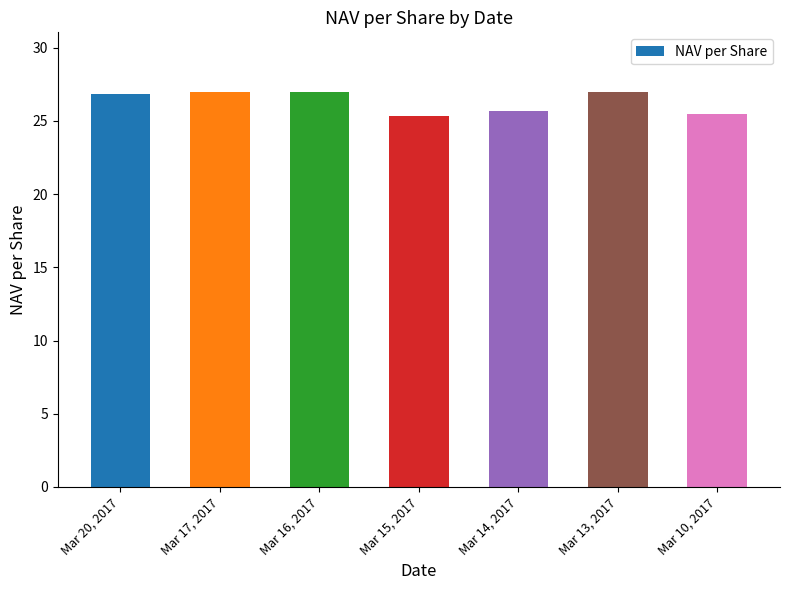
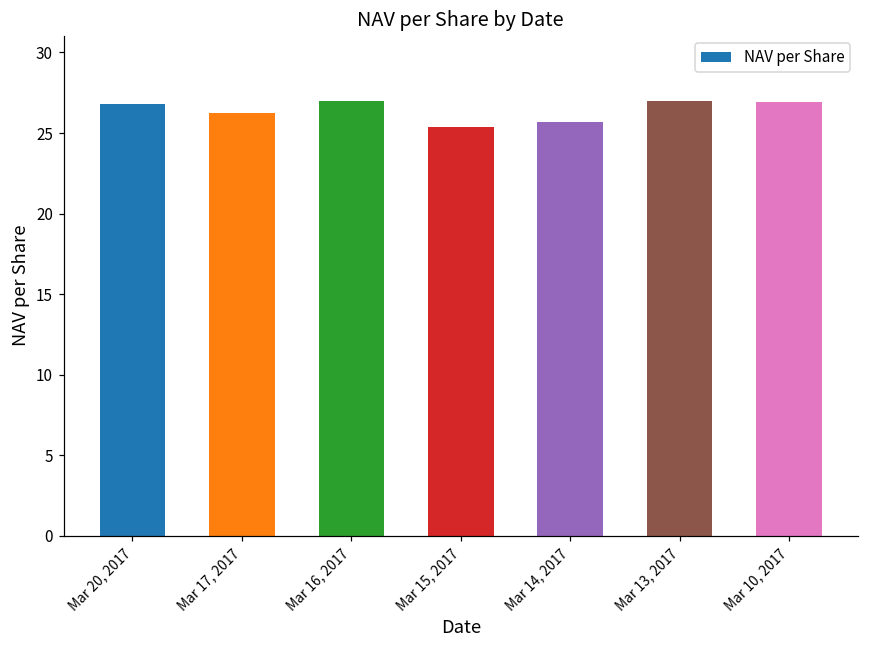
Mar 17, 2017: 26.9 -> 26.2
Mar 10, 2017: 25.4 -> 26.9
